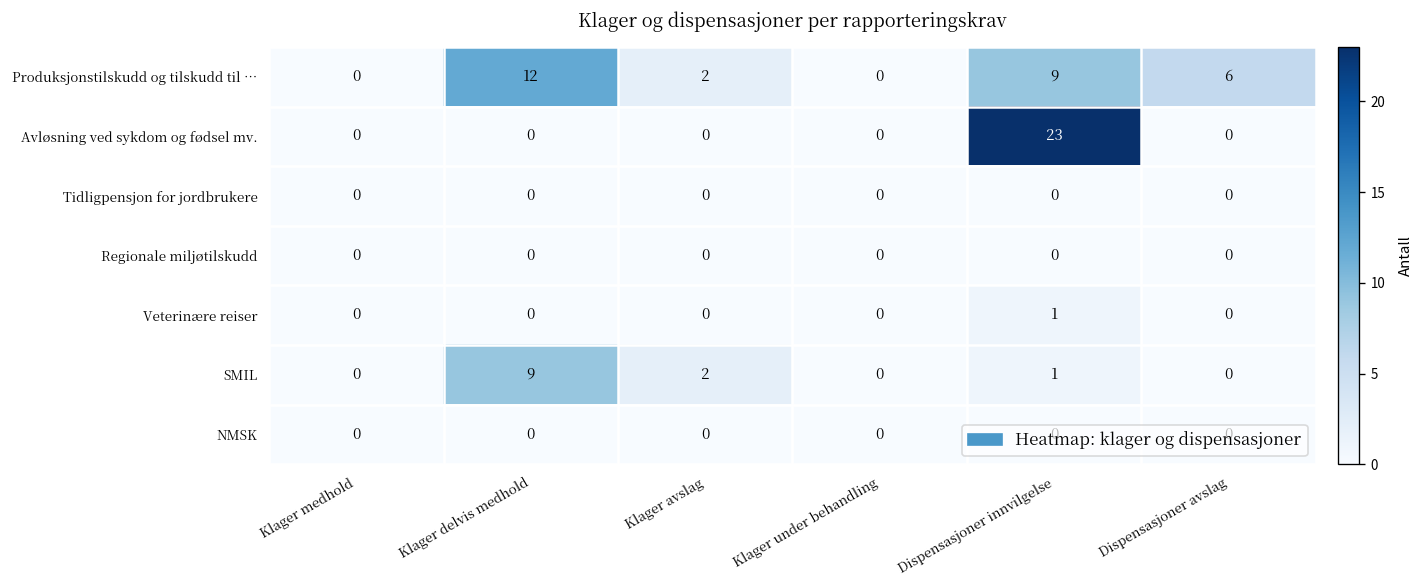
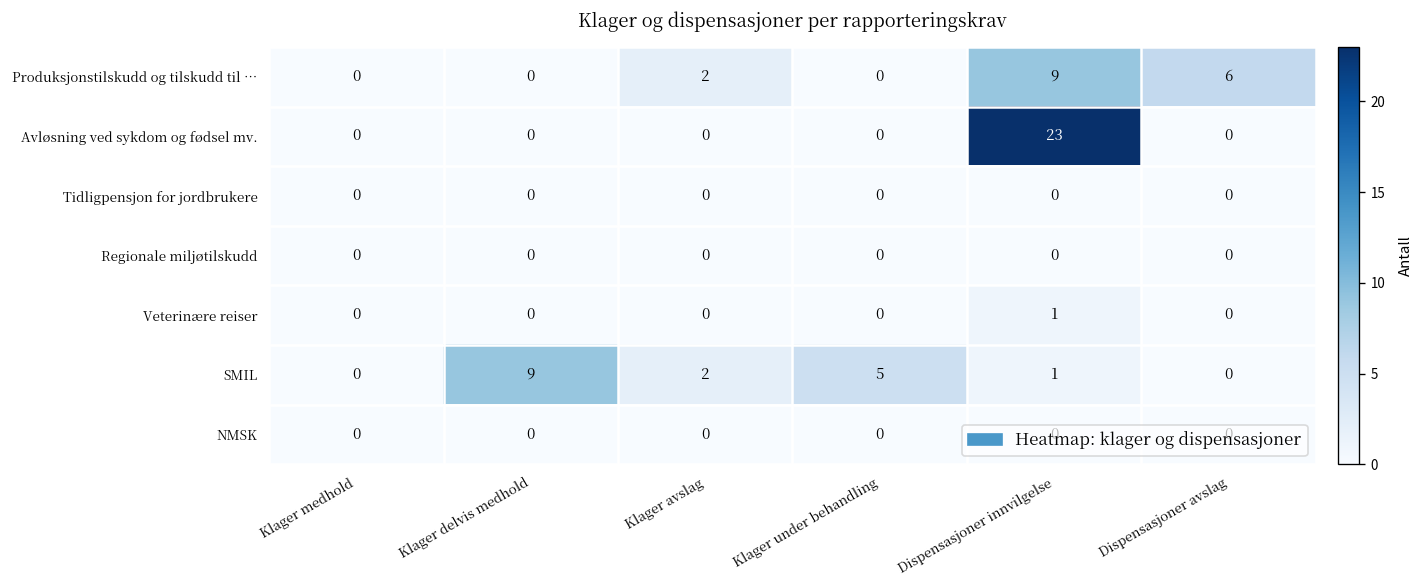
Produksjonstilskudd og tilskudd til …, Klager delvis medhold: 12 -> 0
SMIL, Klager under behandling: 0 -> 5
